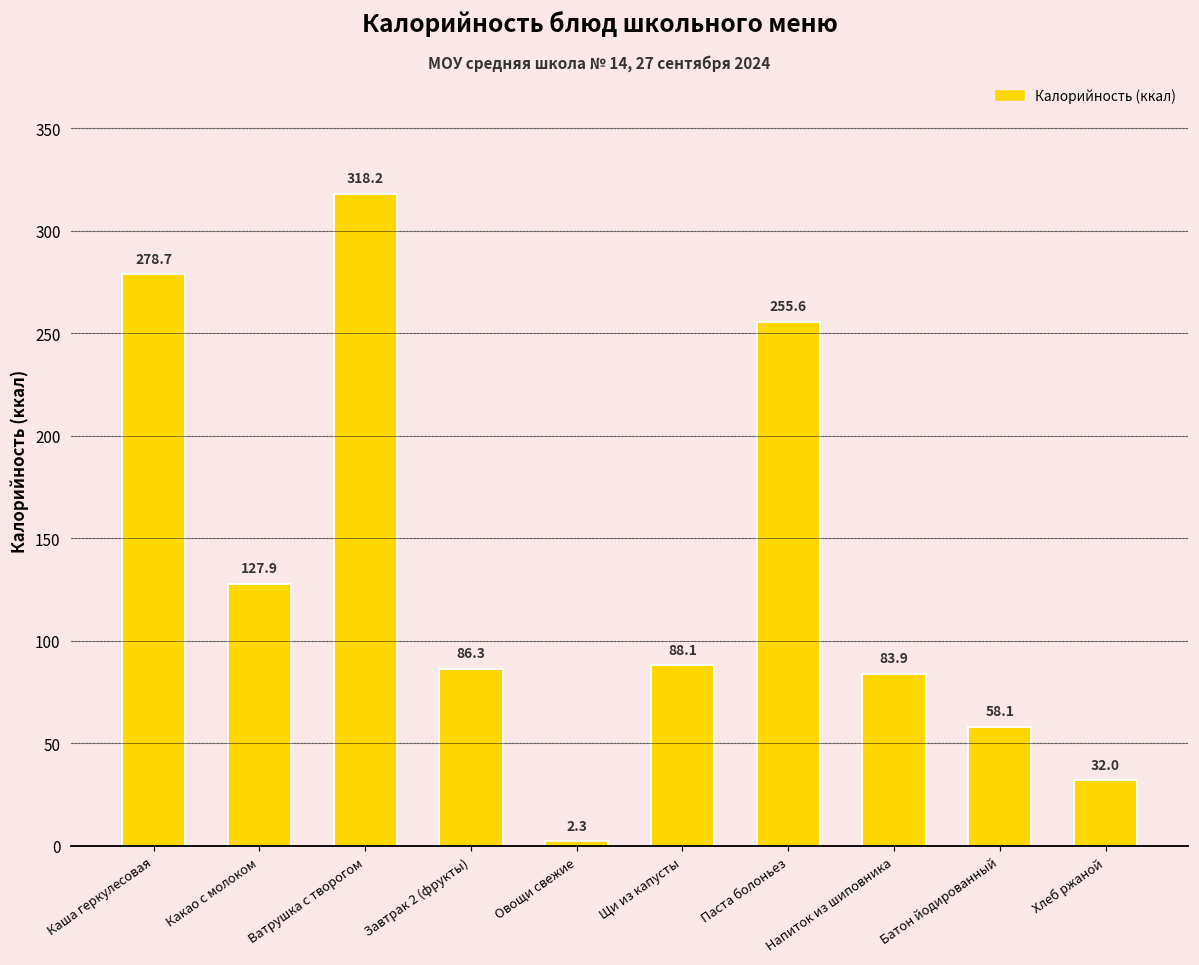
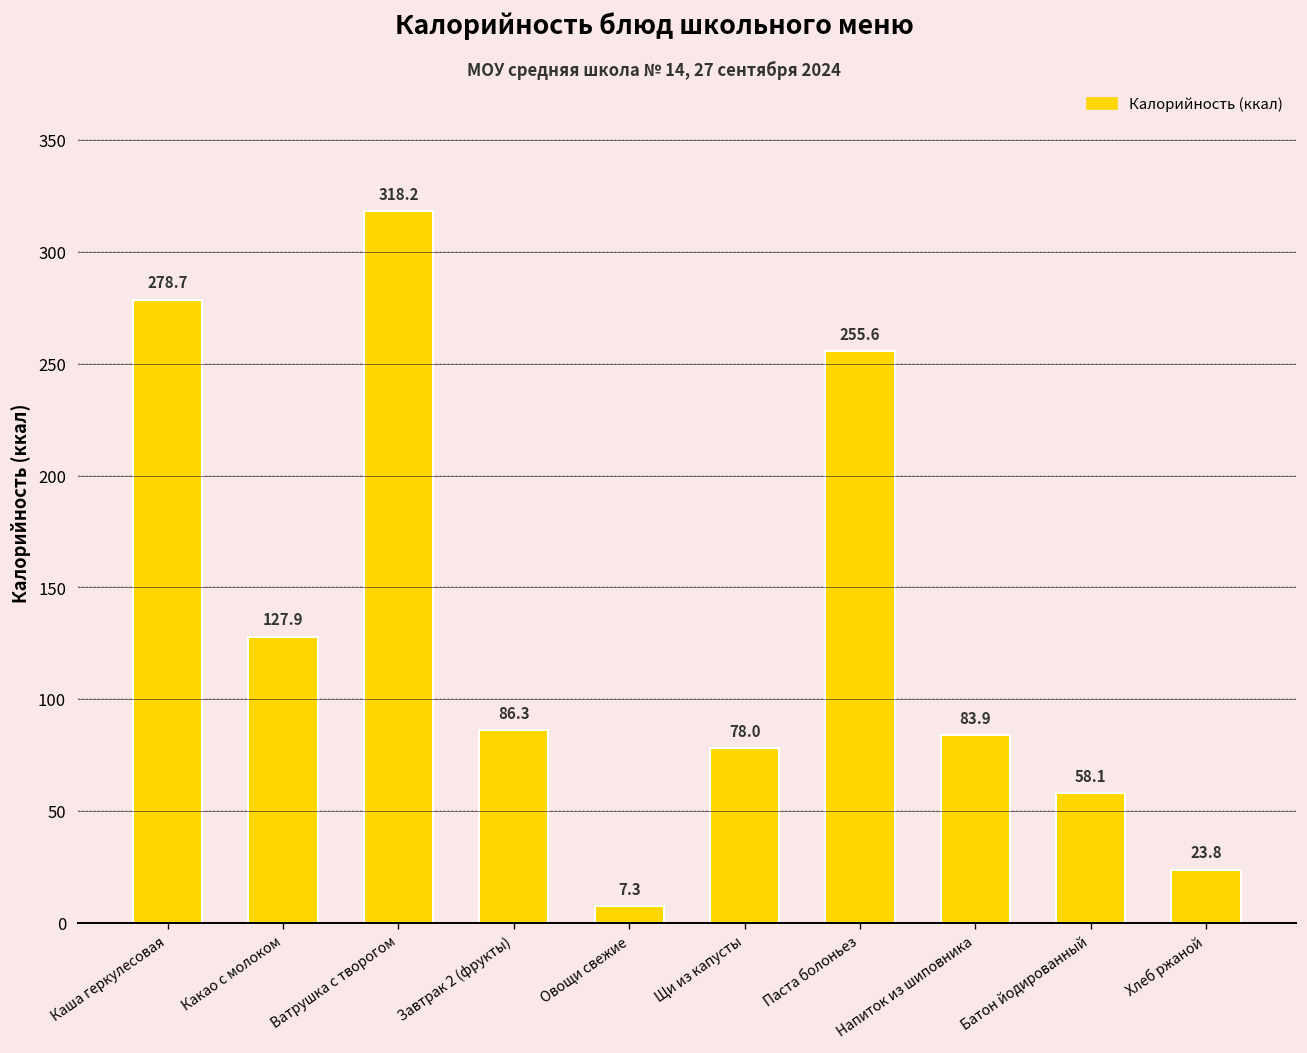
Овощи свежие: 2.3 -> 7.3
Щи из капусты: 88.1 -> 78.0
Хлеб ржаной: 32.0 -> 23.8
